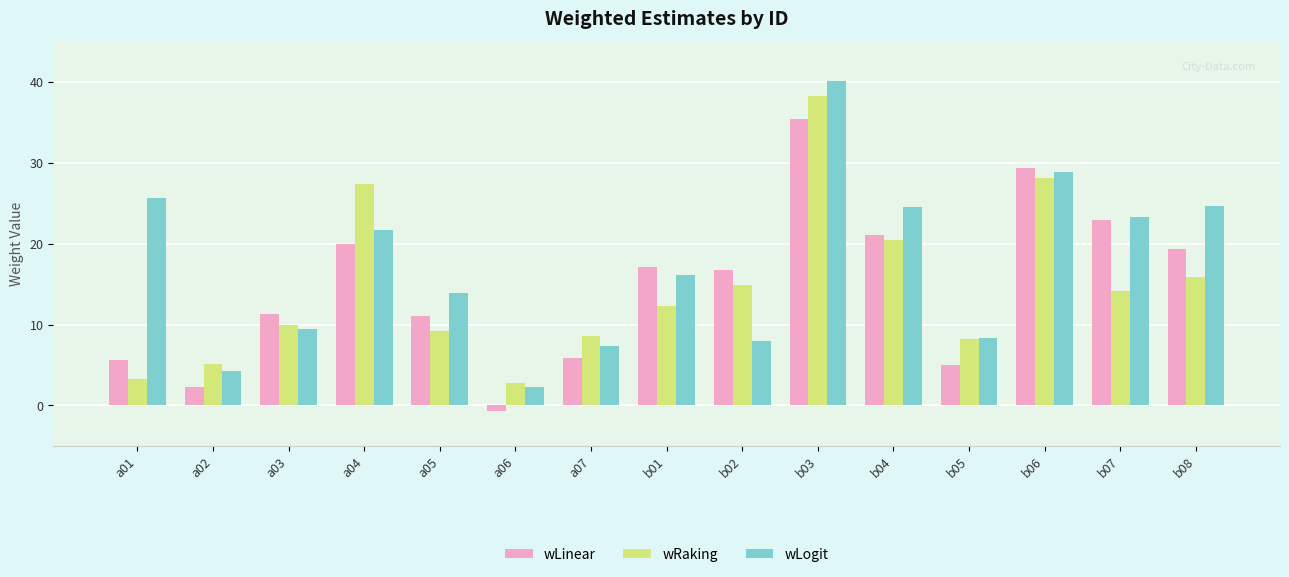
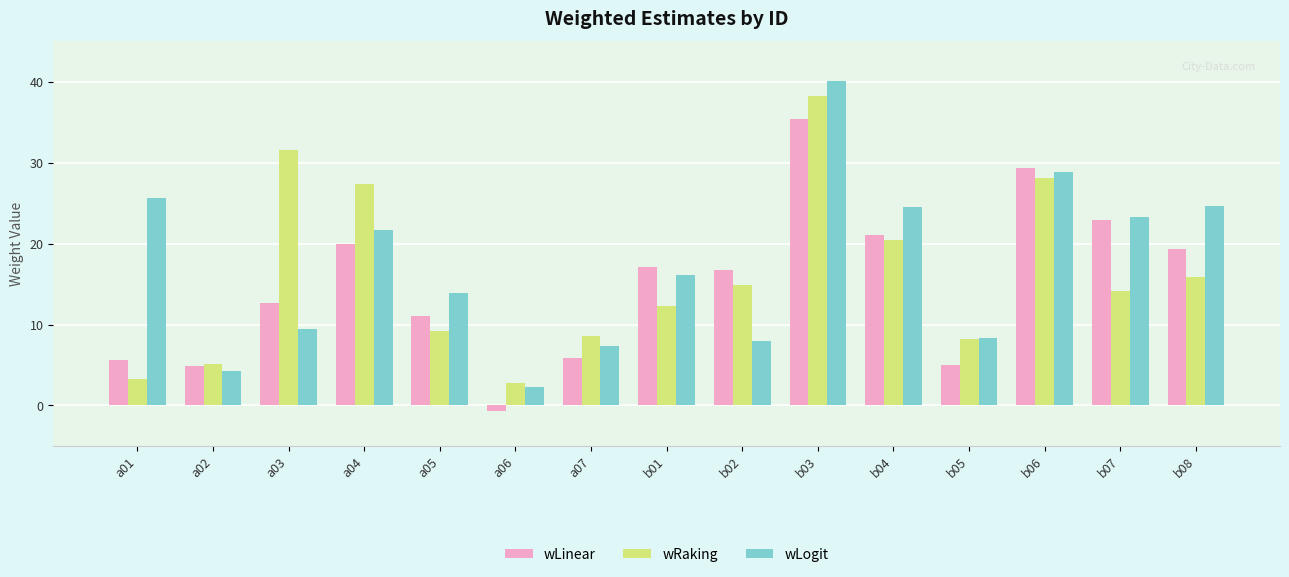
wLinear, a02: 2 -> 5
wLinear, a03: 11 -> 13
wRaking, a03: 10 -> 32
